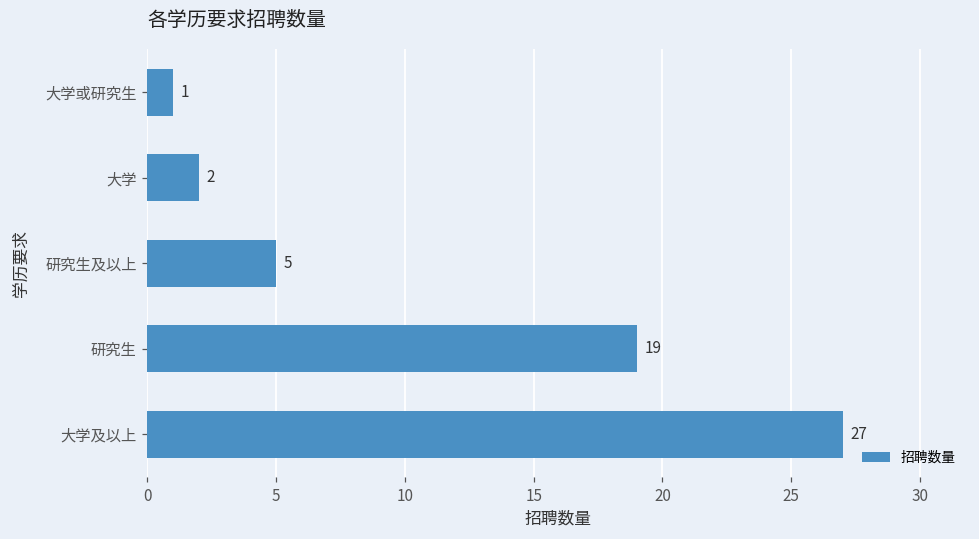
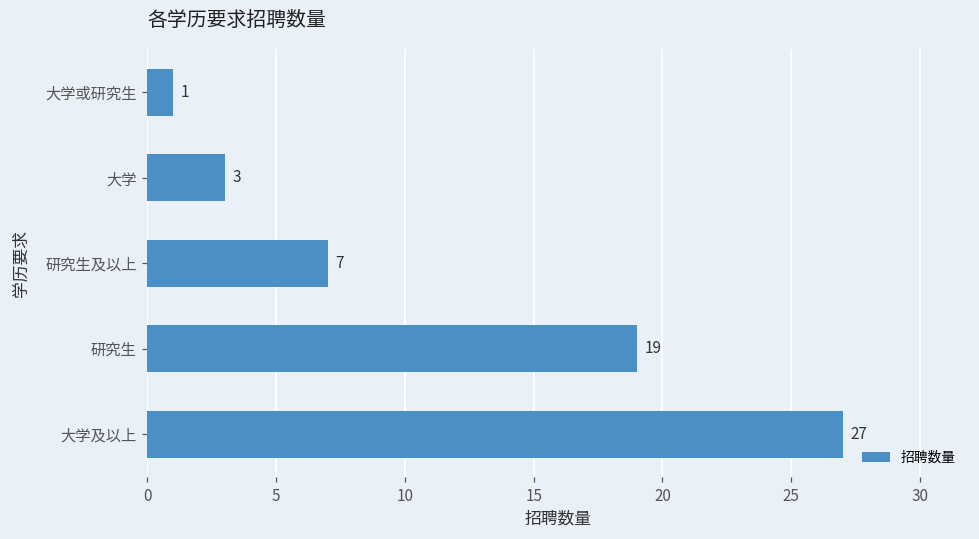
大学: 2 -> 3
研究生及以上: 5 -> 7
